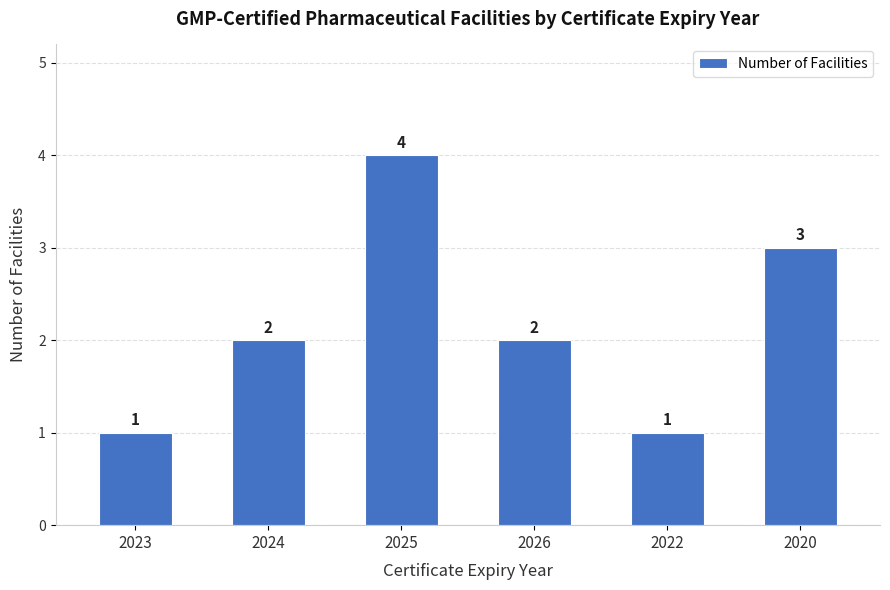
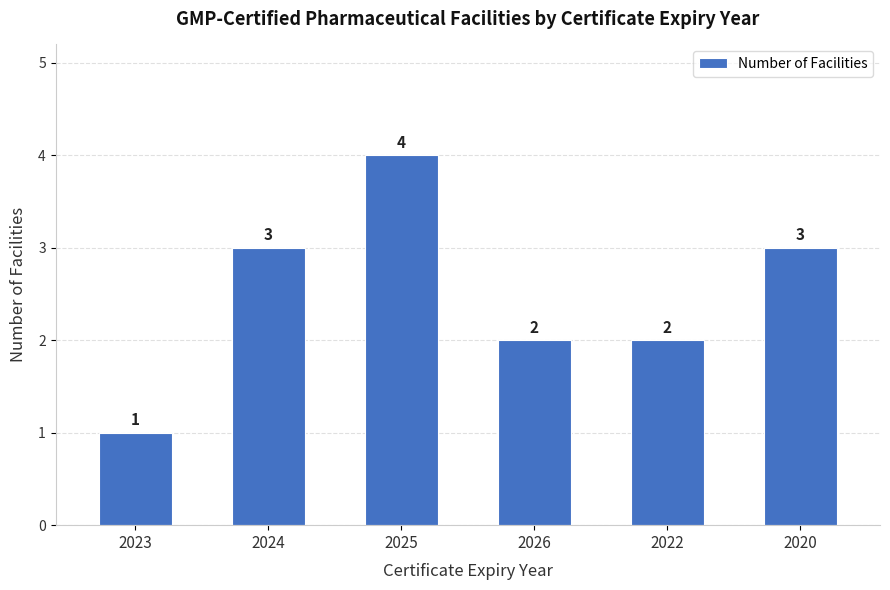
2024: 2 -> 3
2022: 1 -> 2
